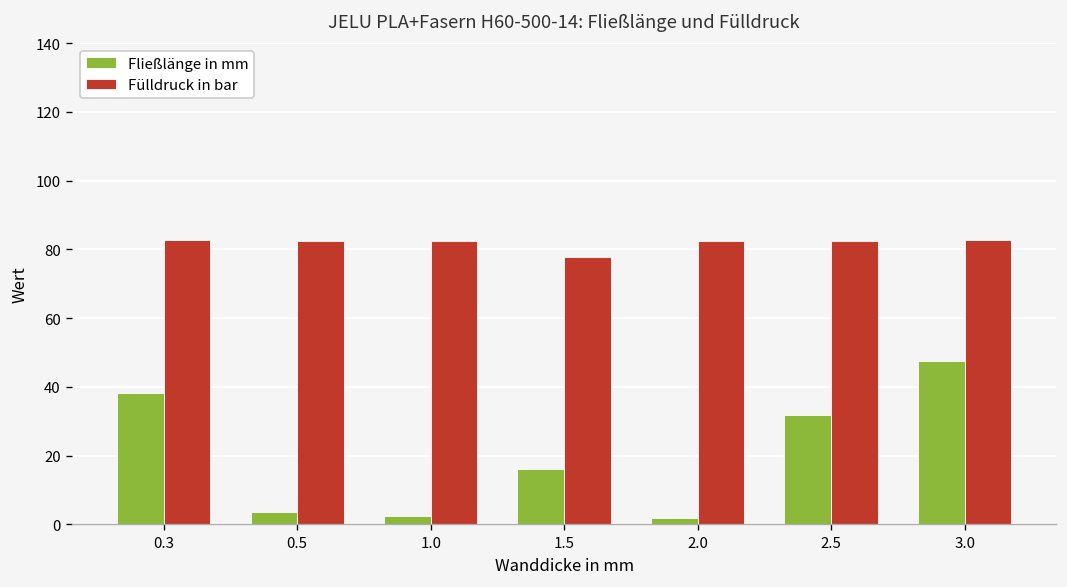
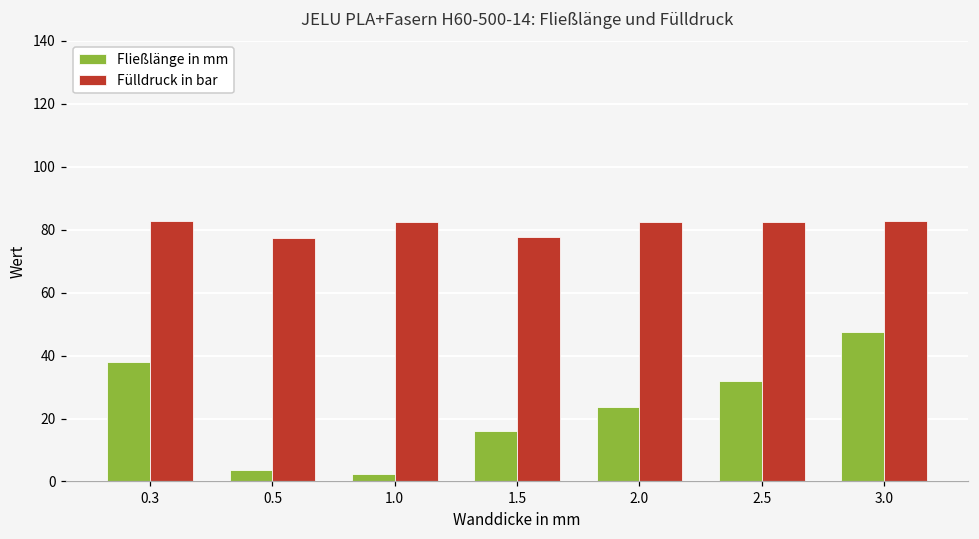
Fülldruck in bar, 0.5: 82 -> 77
Fließlänge in mm, 2.0: 2 -> 24
